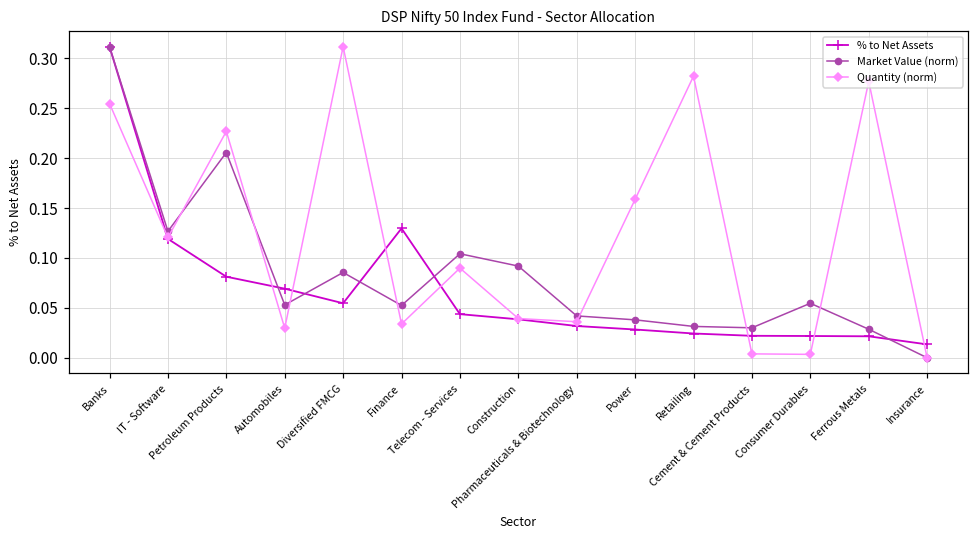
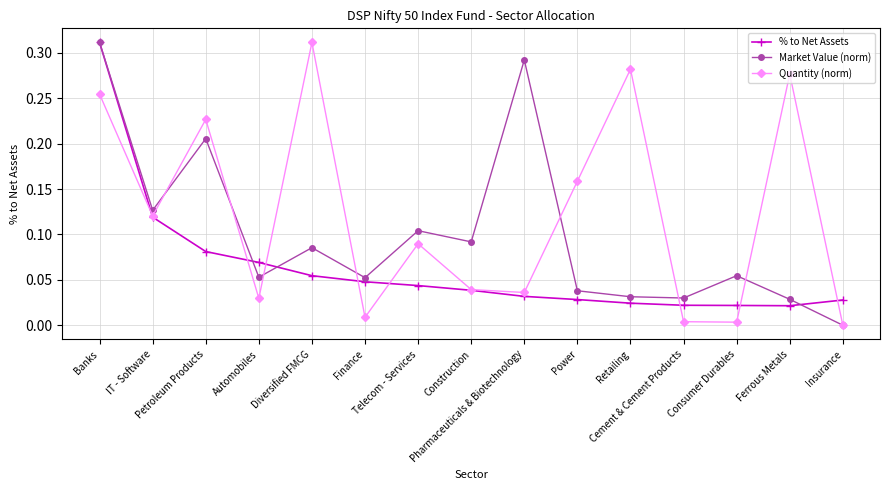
% to Net Assets, Finance: 0.13 -> 0.05
Quantity (norm), Finance: 0.03 -> 0.01
Market Value (norm), Pharmaceuticals & Biotechnology: 0.04 -> 0.29
% to Net Assets, Insurance: 0.01 -> 0.03
